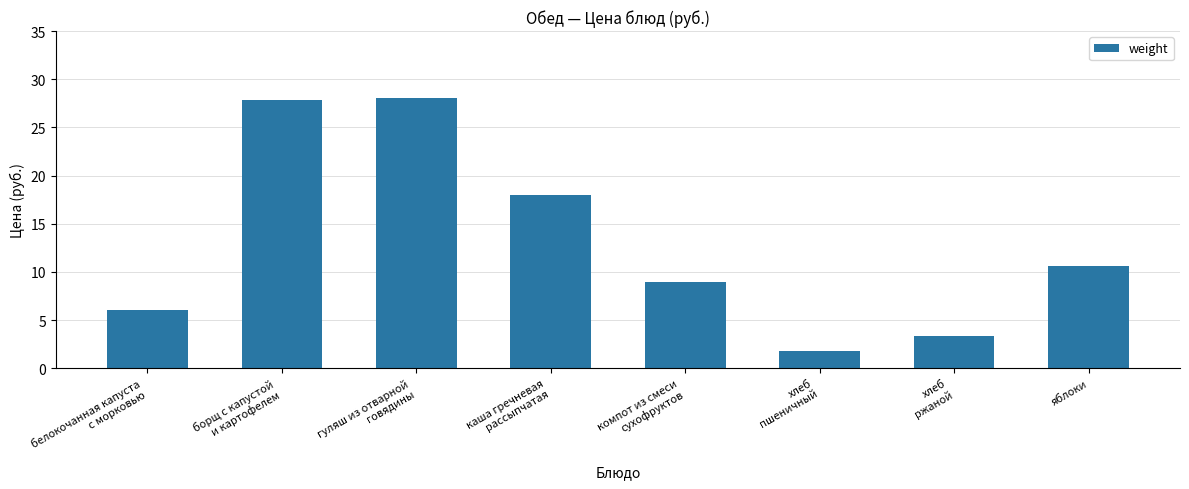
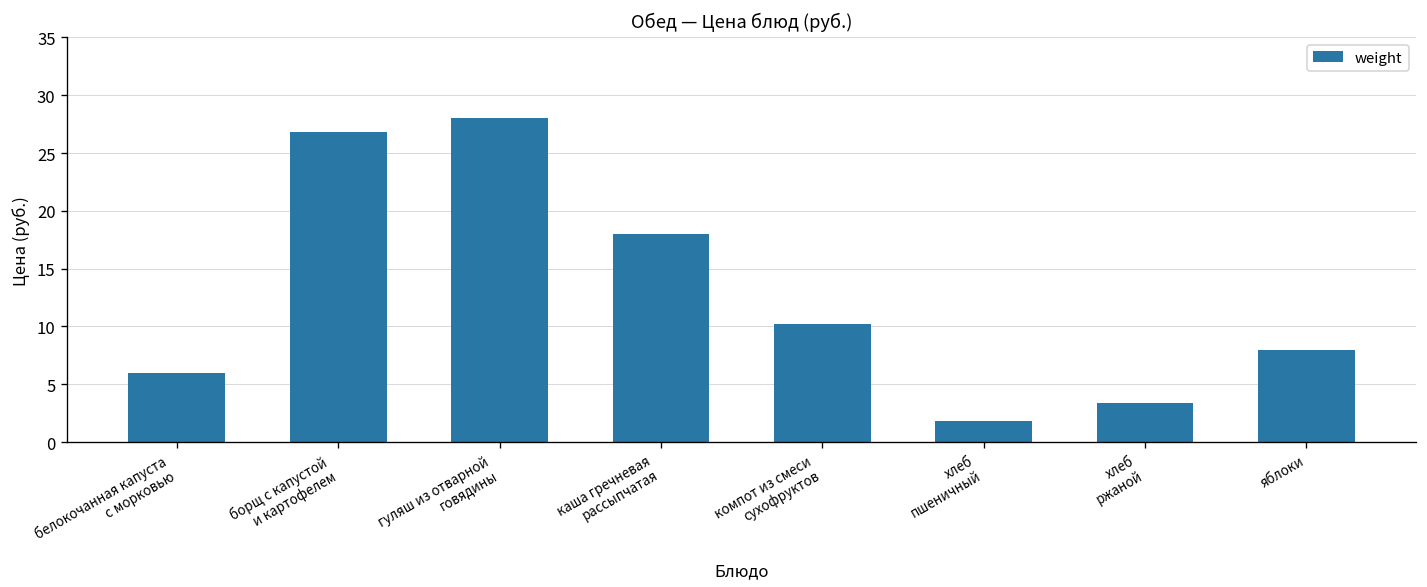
борщ с капустой и картофелем: 28 -> 27
компот из смеси сухофруктов: 9 -> 10
яблоки: 11 -> 8
